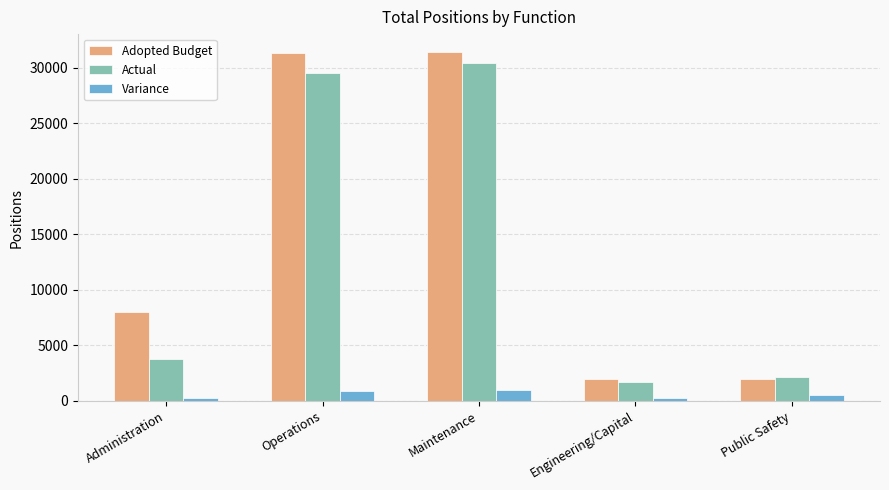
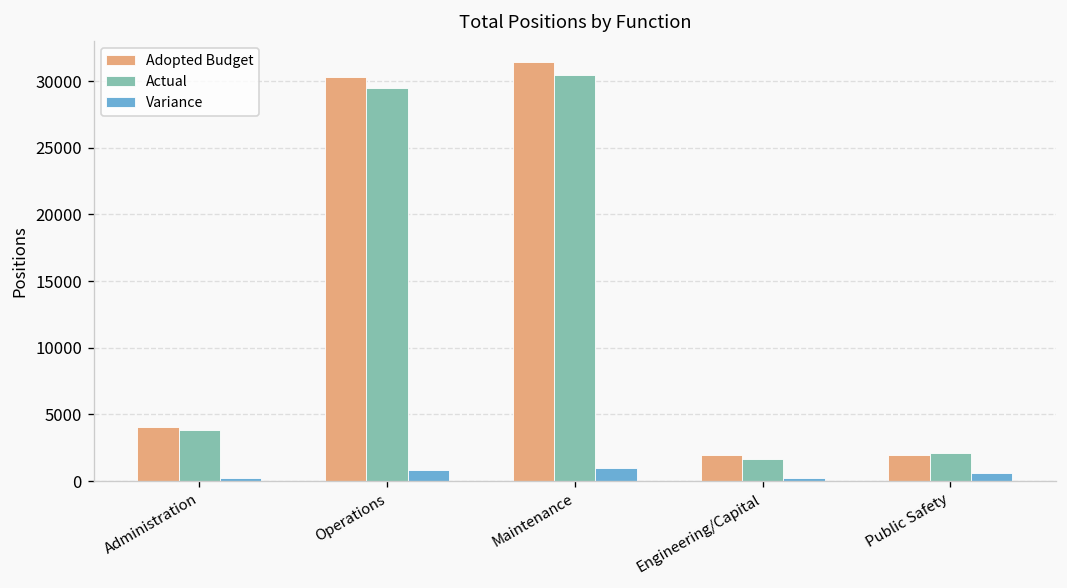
Adopted Budget, Administration: 8000 -> 4000
Adopted Budget, Operations: 31300 -> 30300
